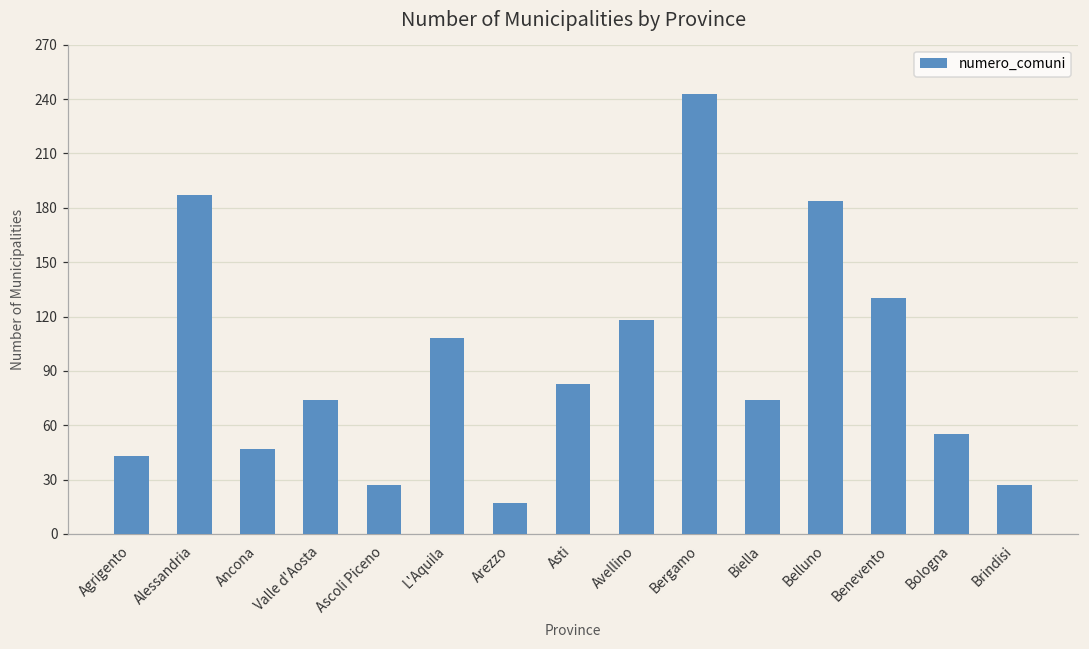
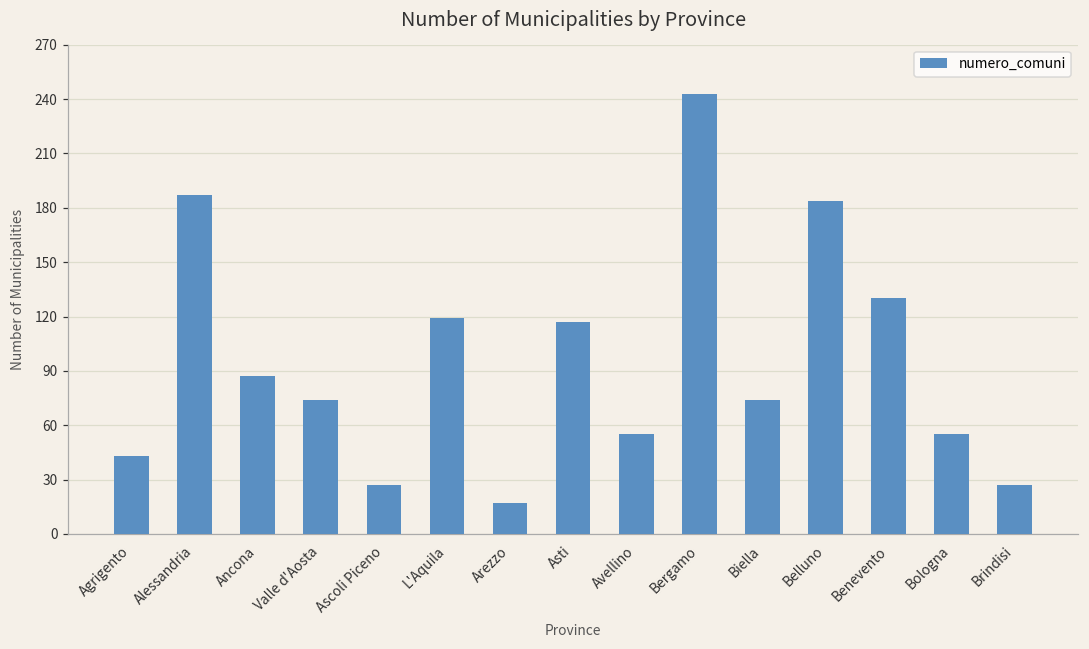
Ancona: 47 -> 87
L'Aquila: 108 -> 119
Asti: 83 -> 117
Avellino: 118 -> 55
